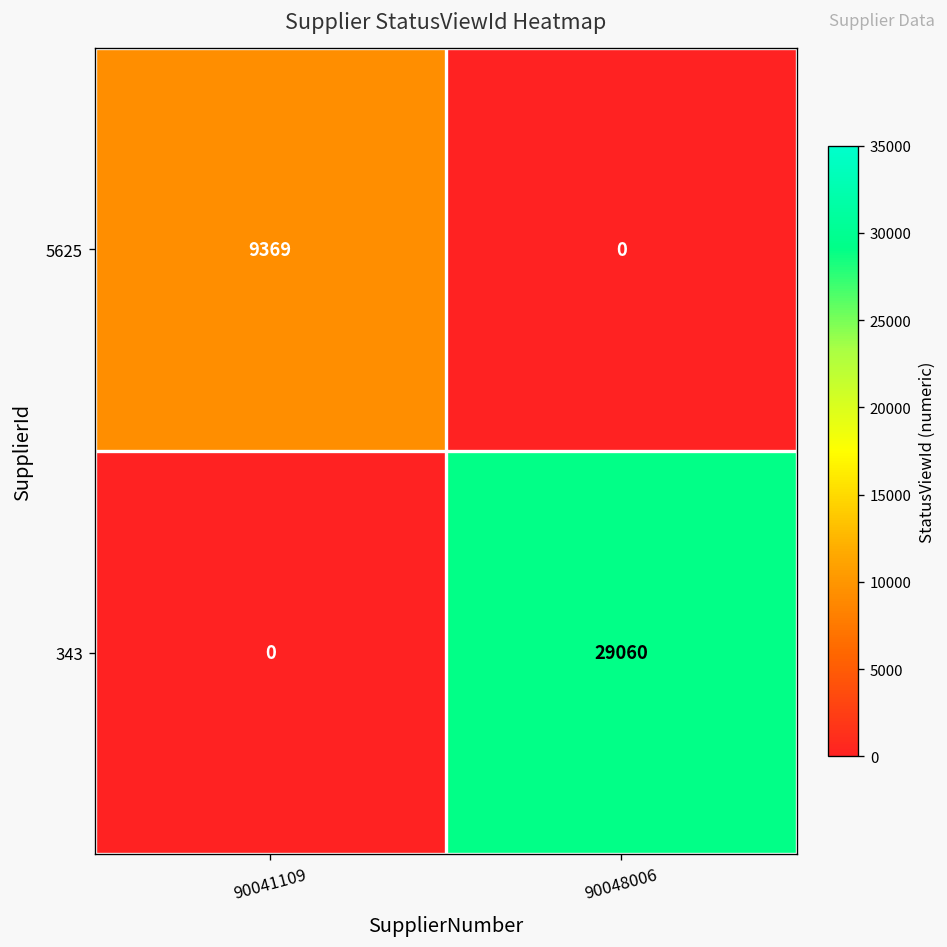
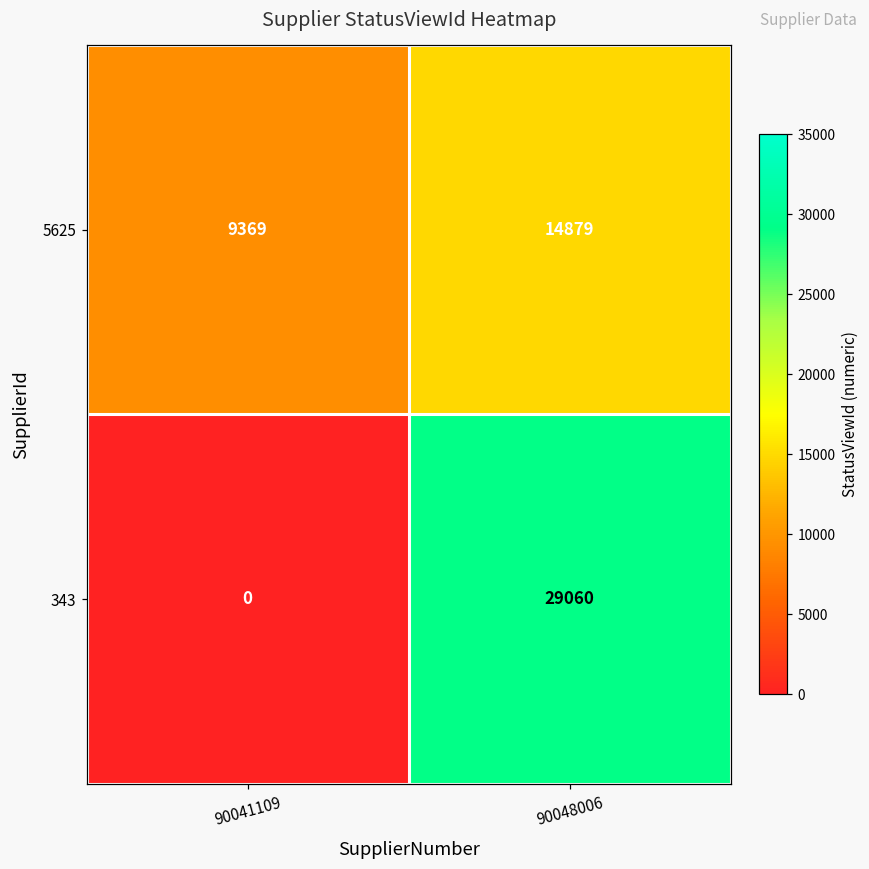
5625, 90048006: 0 -> 14879
